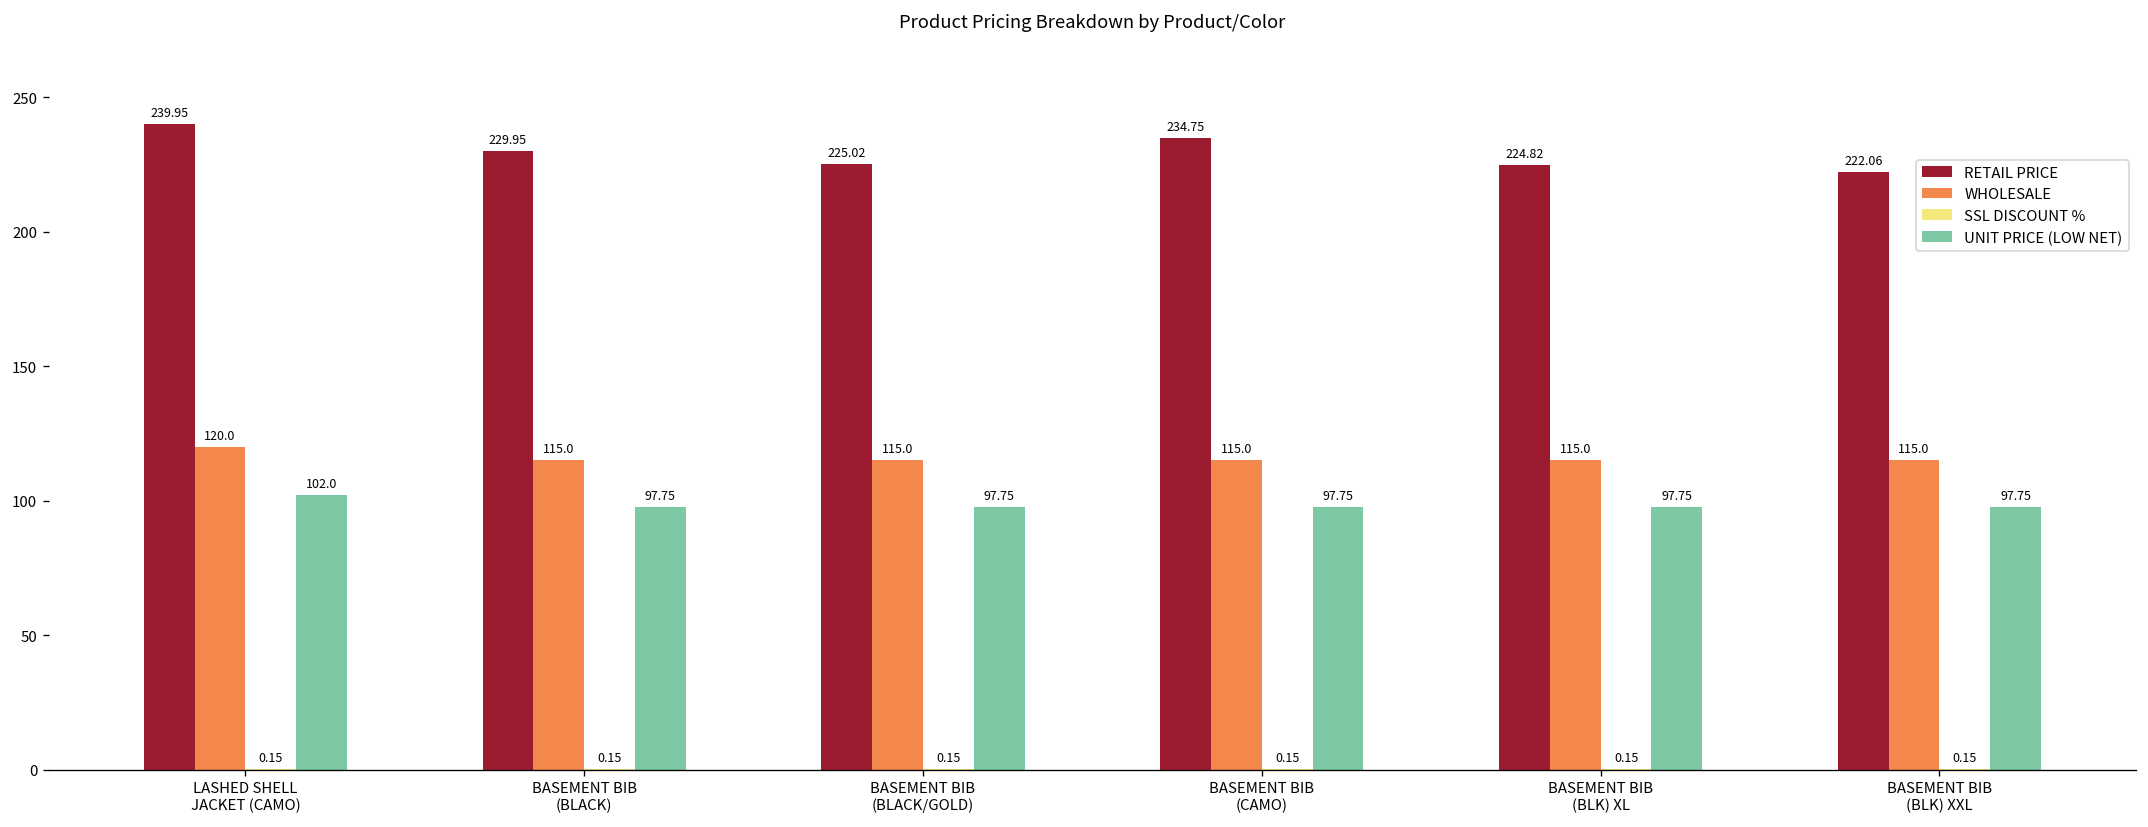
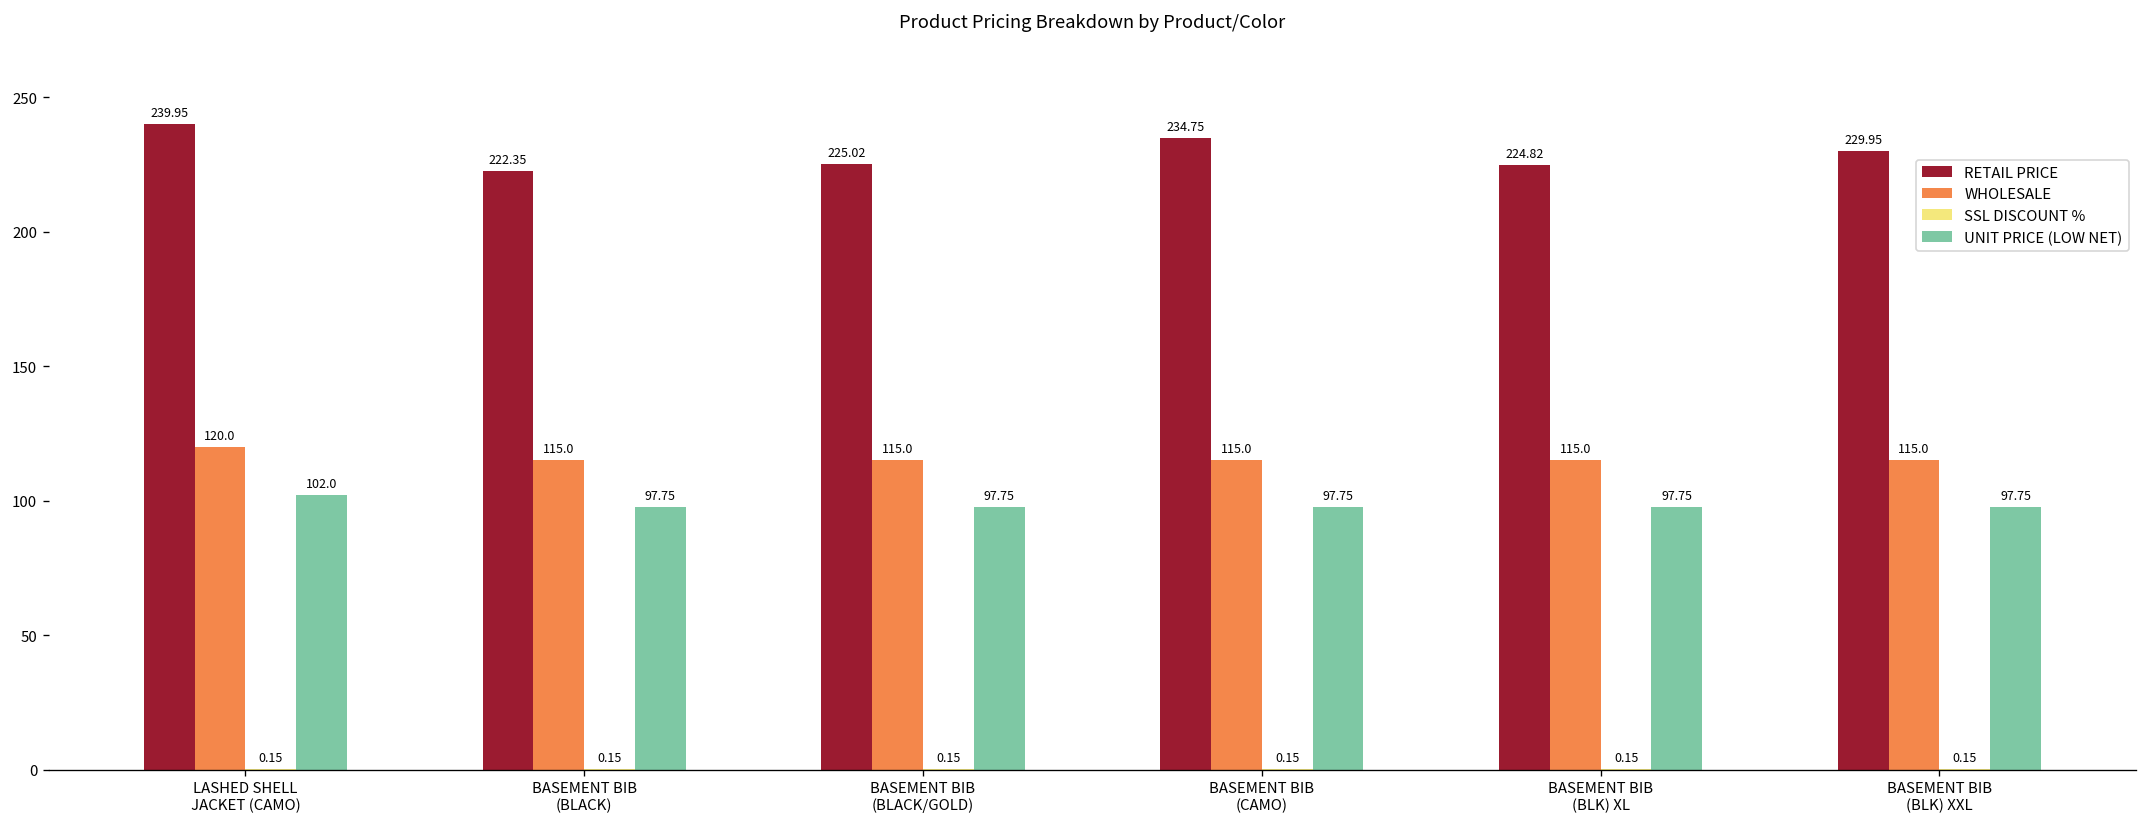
RETAIL PRICE, BASEMENT BIB (BLACK): 229.95 -> 222.35
RETAIL PRICE, BASEMENT BIB (BLK) XXL: 222.06 -> 229.95
